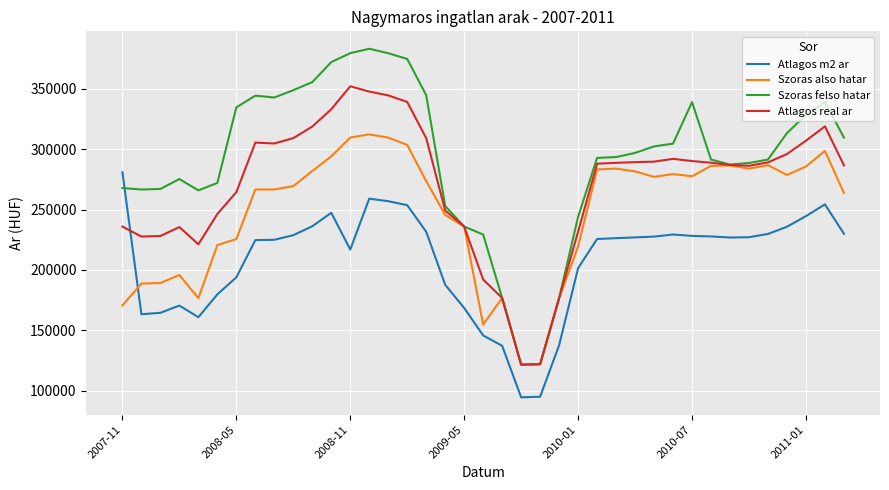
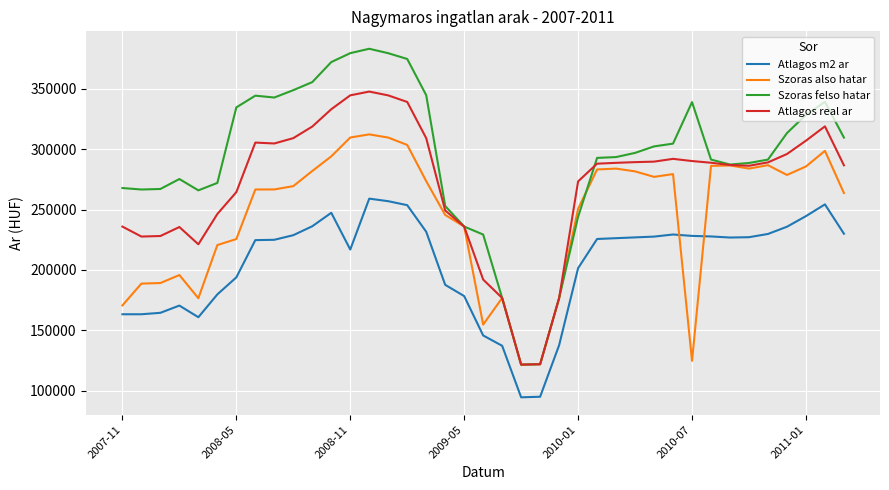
Atlagos m2 ar, 2007-11: 281000 -> 163000
Atlagos real ar, 2008-11: 352000 -> 345000
Atlagos m2 ar, 2009-05: 168000 -> 178000
Szoras also hatar, 2010-01: 219000 -> 251000
Atlagos real ar, 2010-01: 232000 -> 273000
Szoras also hatar, 2010-07: 278000 -> 125000
